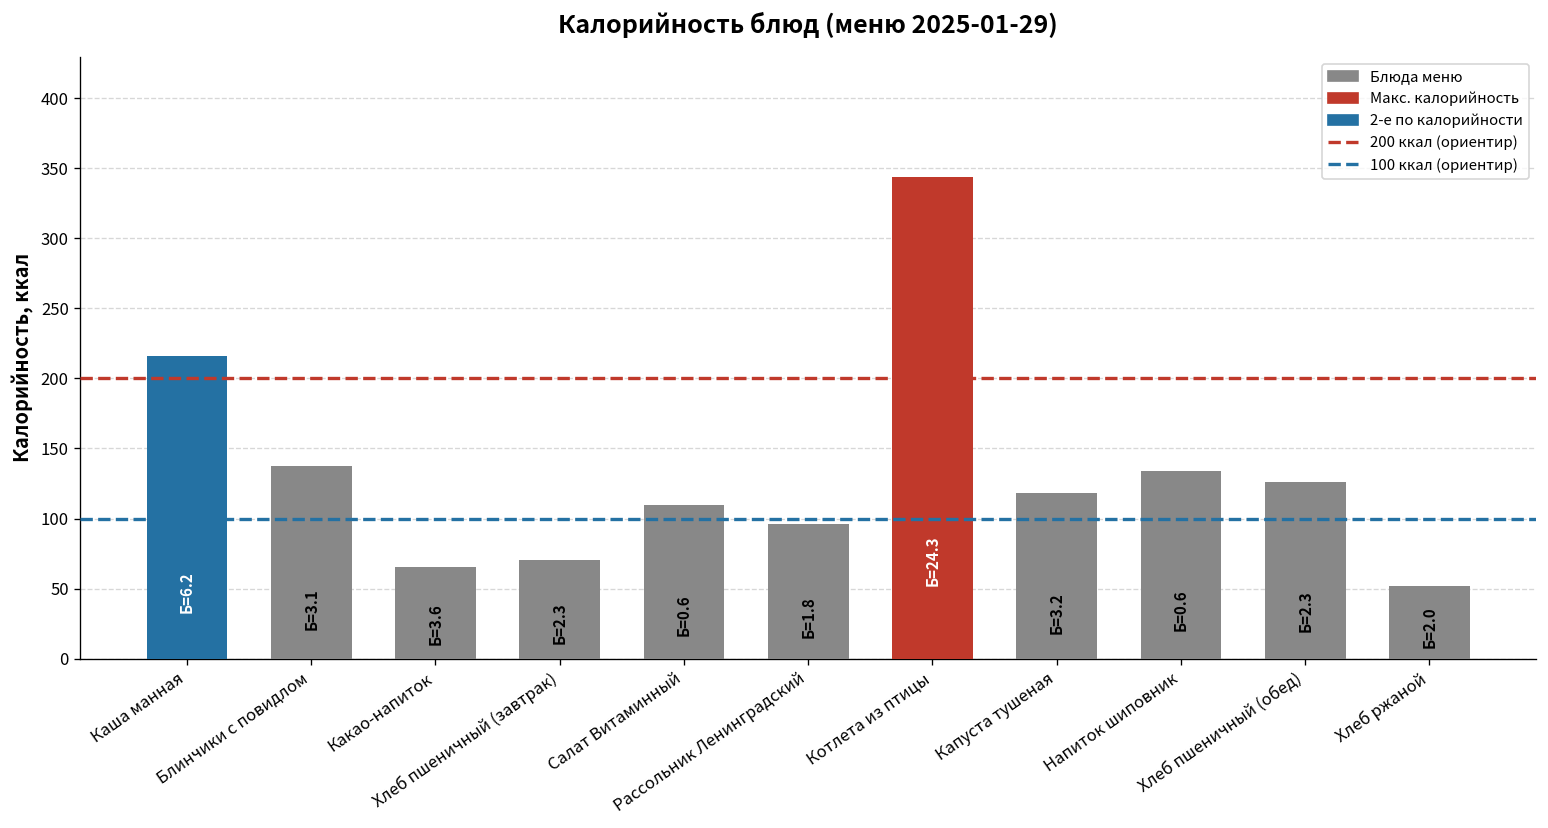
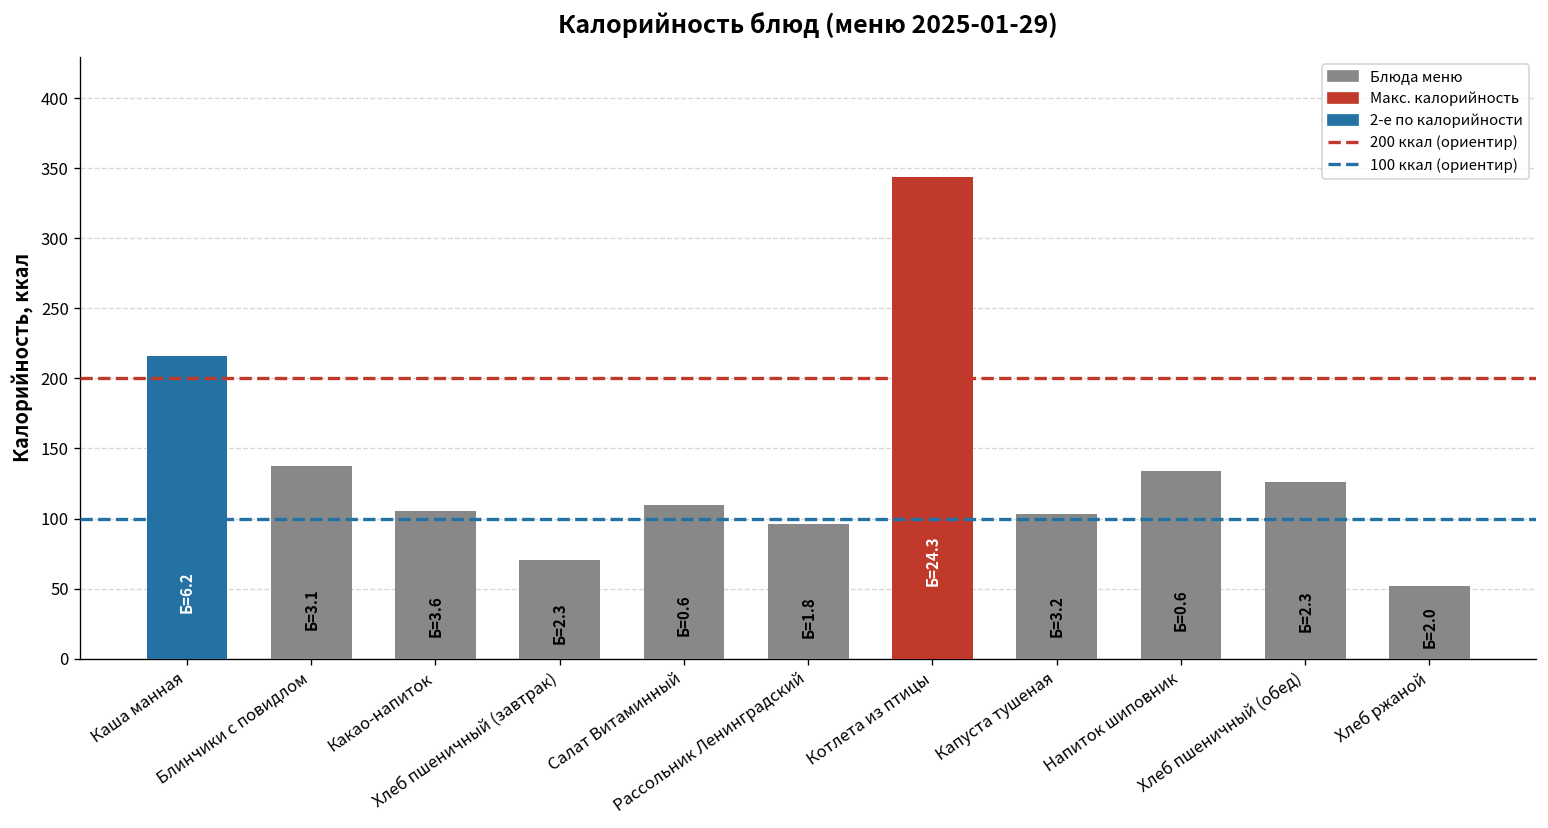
Какао-напиток: 65 -> 105
Капуста тушеная: 119 -> 103
